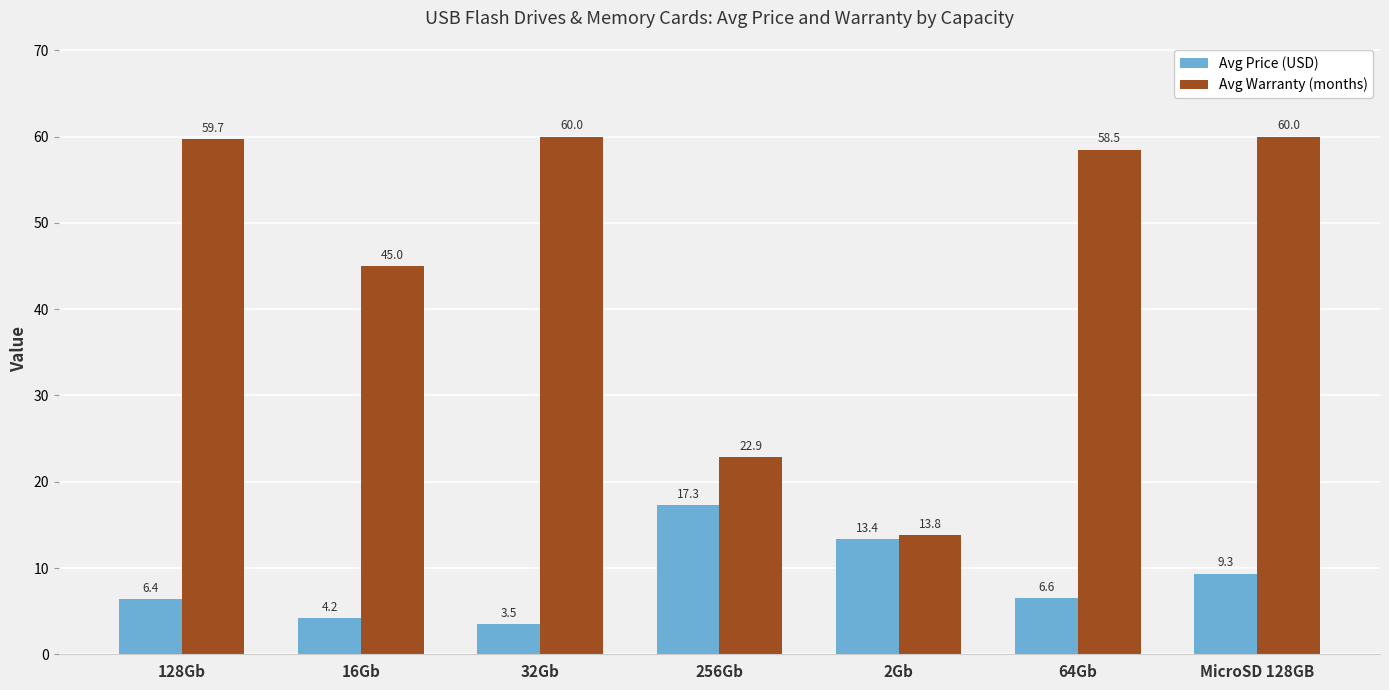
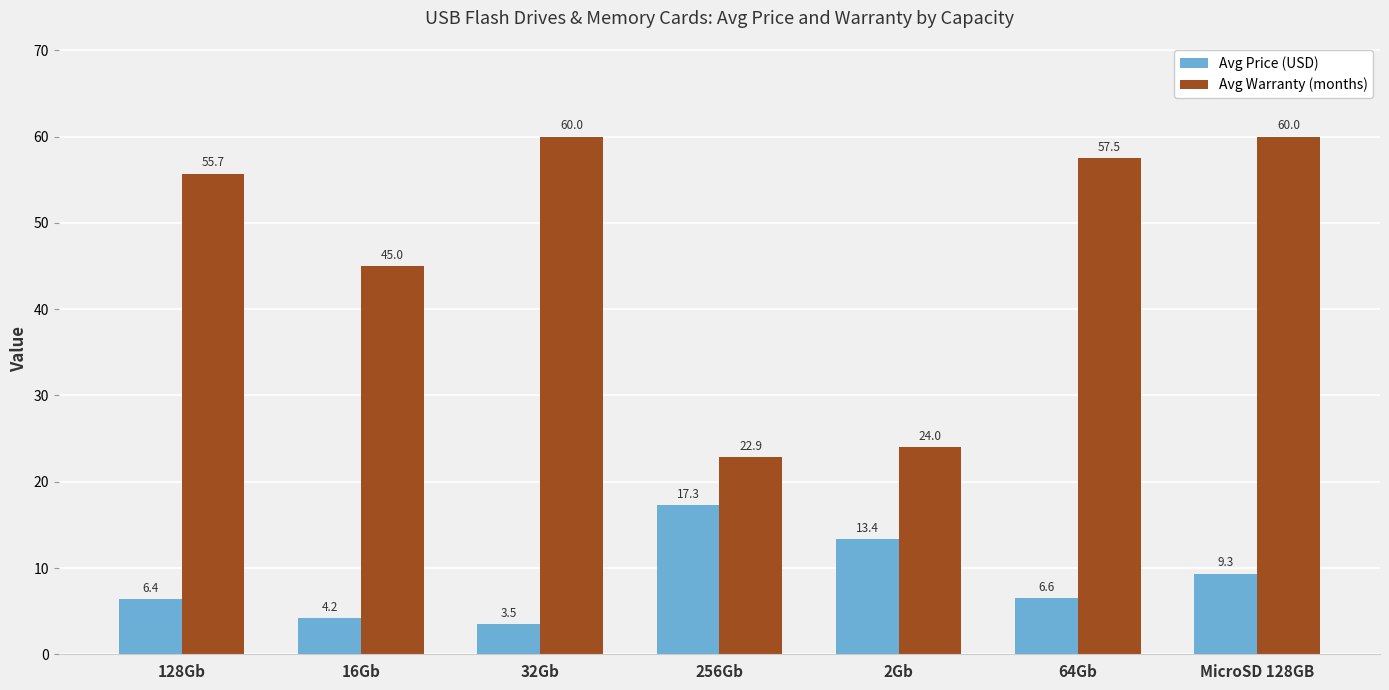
Avg Warranty (months), 128Gb: 59.7 -> 55.7
Avg Warranty (months), 2Gb: 13.8 -> 24.0
Avg Warranty (months), 64Gb: 58.5 -> 57.5
